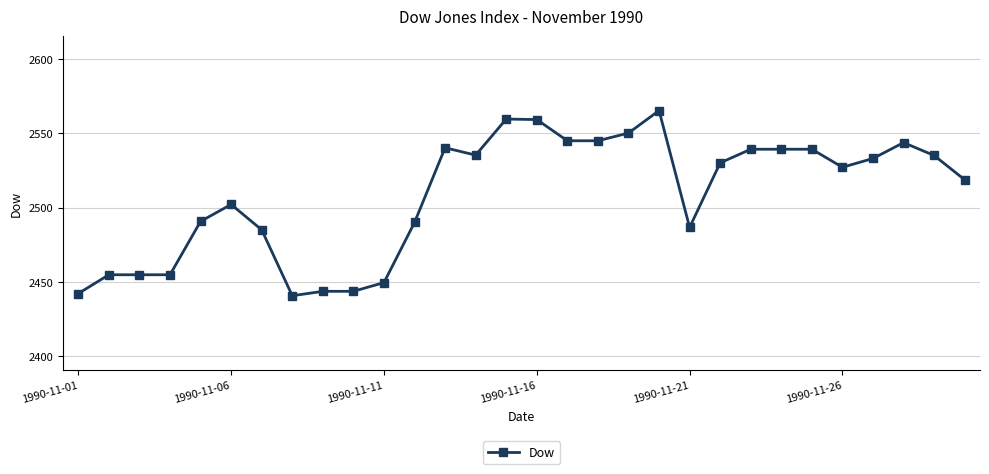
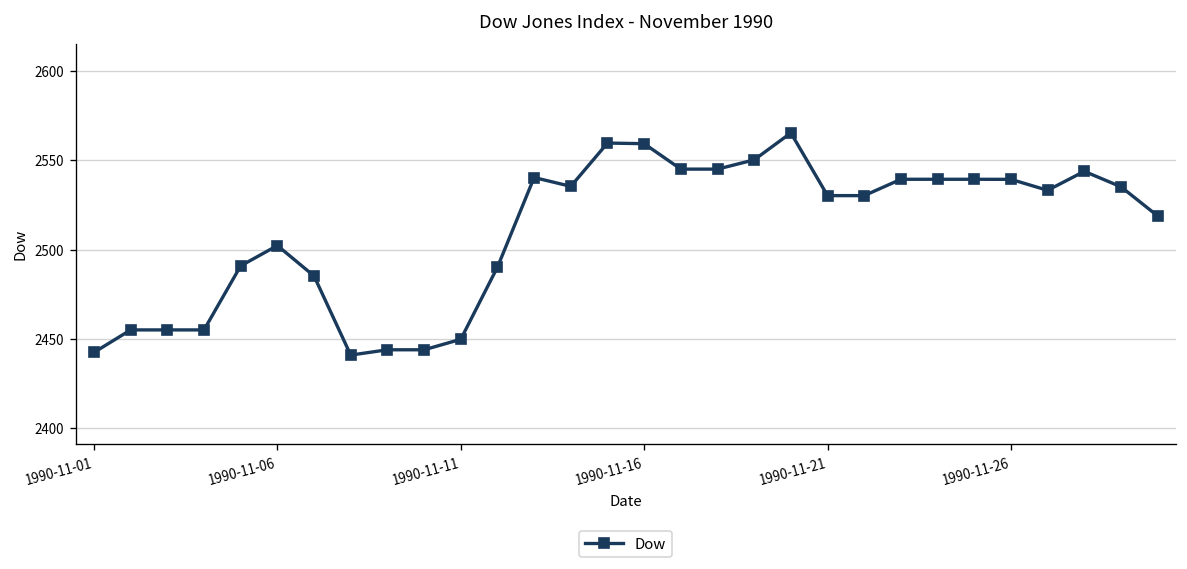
1990-11-21: 2487 -> 2530
1990-11-26: 2527 -> 2539
